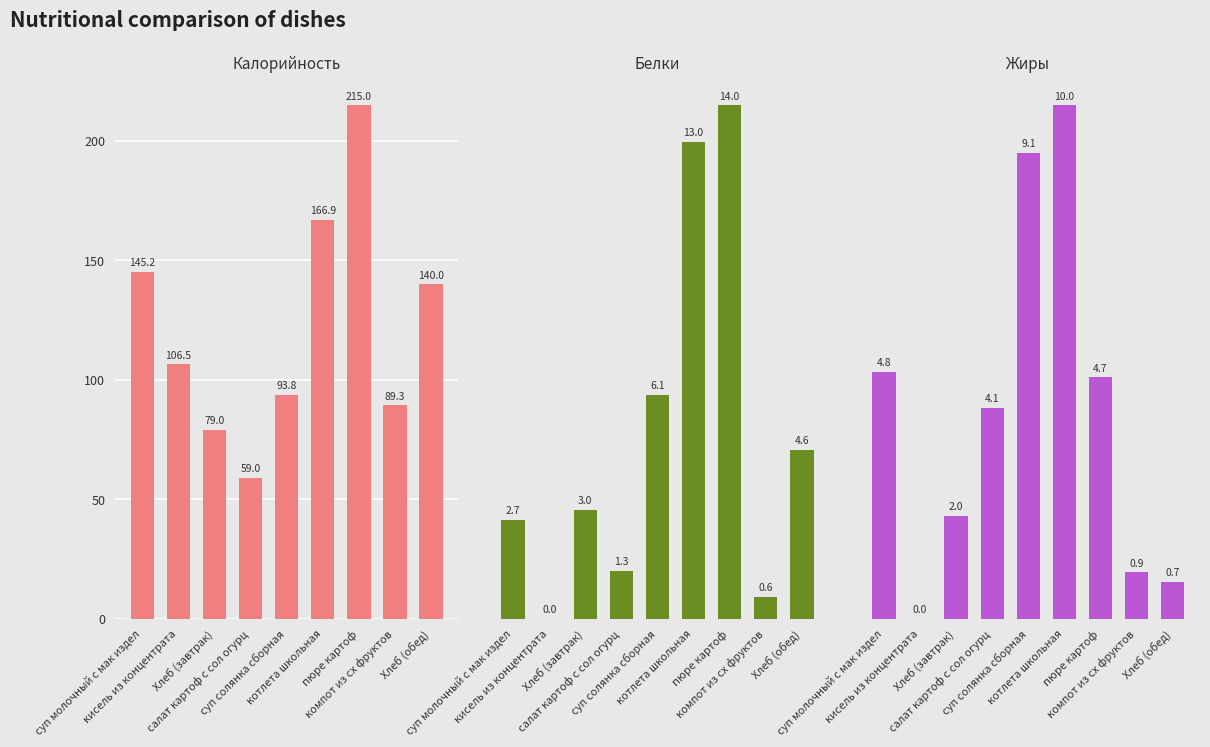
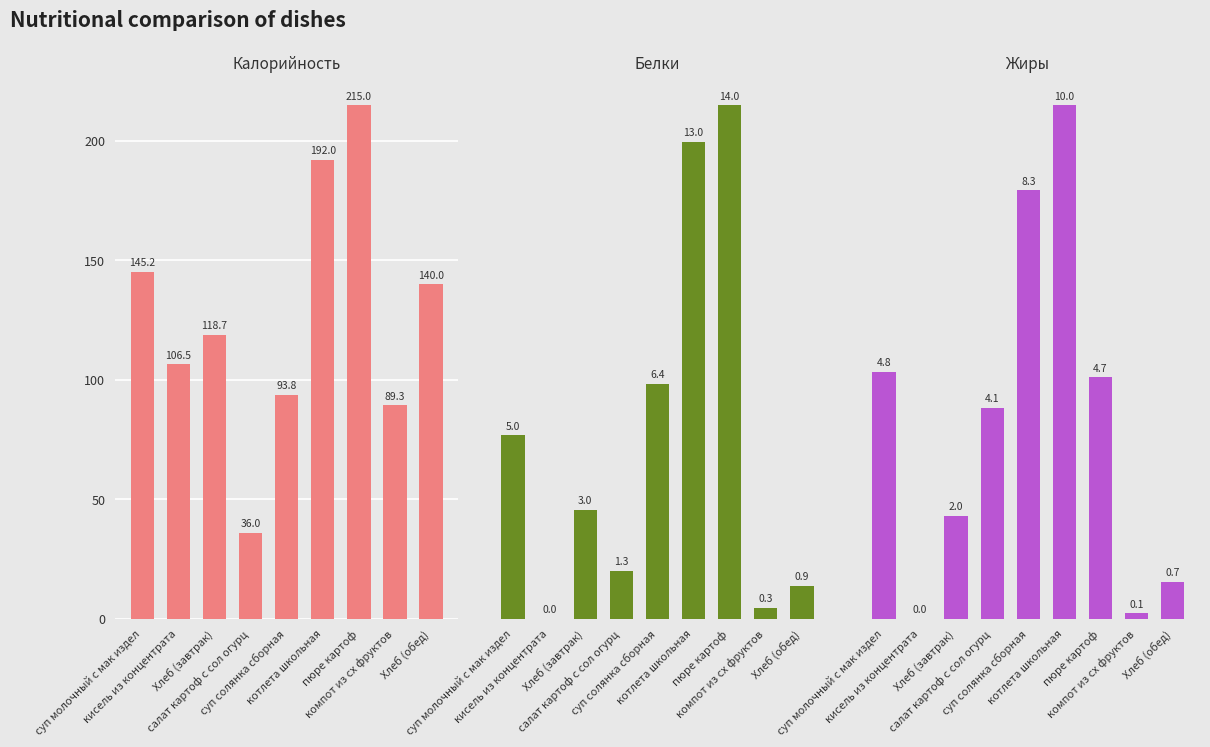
Калорийность, Хлеб (завтрак): 79.0 -> 118.7
Калорийность, салат картоф с сол огурц: 59.0 -> 36.0
Калорийность, котлета школьная: 166.9 -> 192.0
Белки, суп молочный с мак издел: 2.7 -> 5.0
Белки, суп солянка сборная: 6.1 -> 6.4
Белки, компот из сх фруктов: 0.6 -> 0.3
Белки, Хлеб (обед): 4.6 -> 0.9
Жиры, суп солянка сборная: 9.1 -> 8.3
Жиры, компот из сх фруктов: 0.9 -> 0.1
